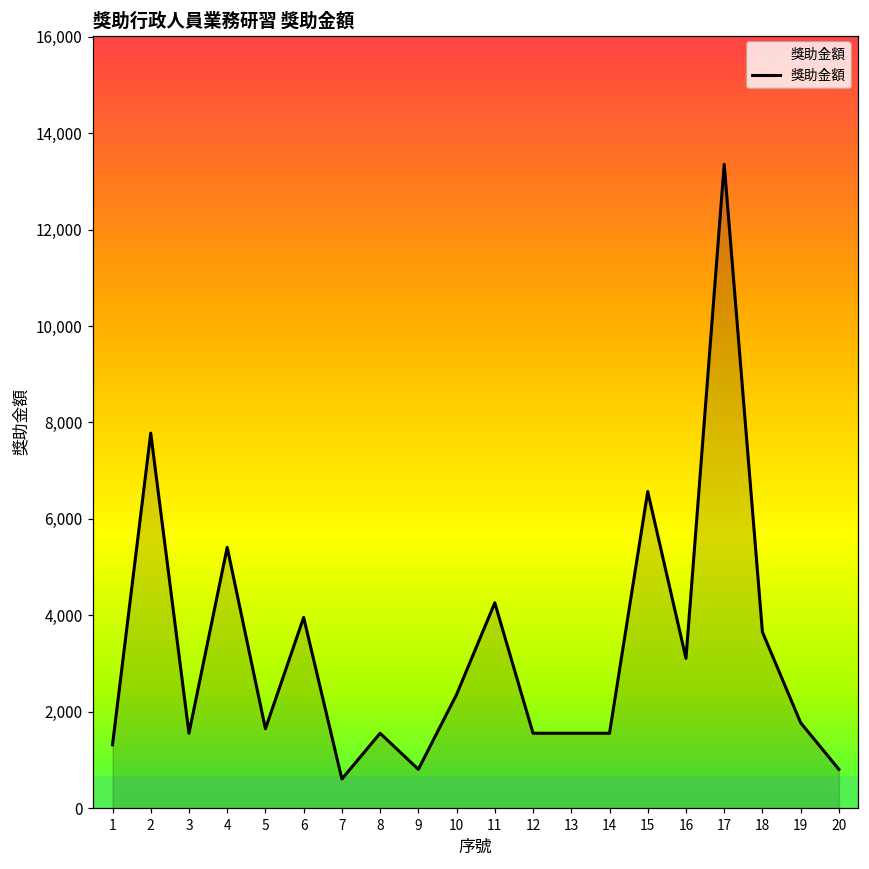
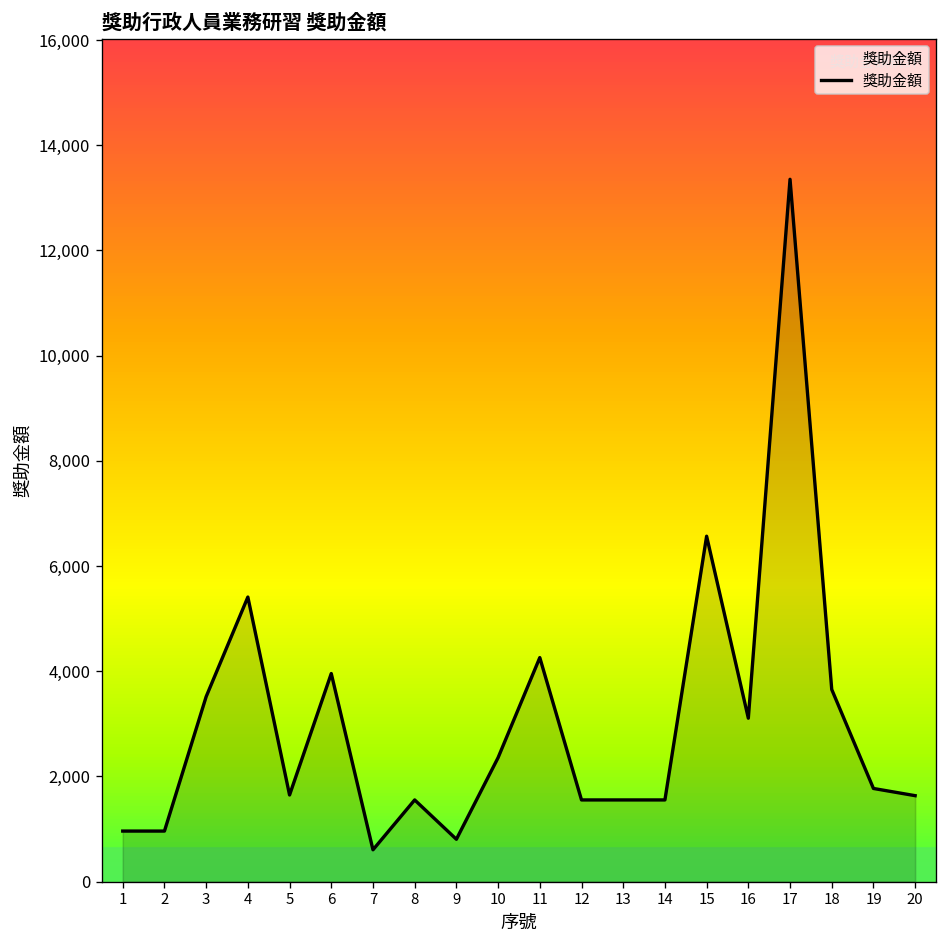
1: 1,300 -> 1,000
2: 7,800 -> 1,000
3: 1,600 -> 3,500
20: 800 -> 1,600
